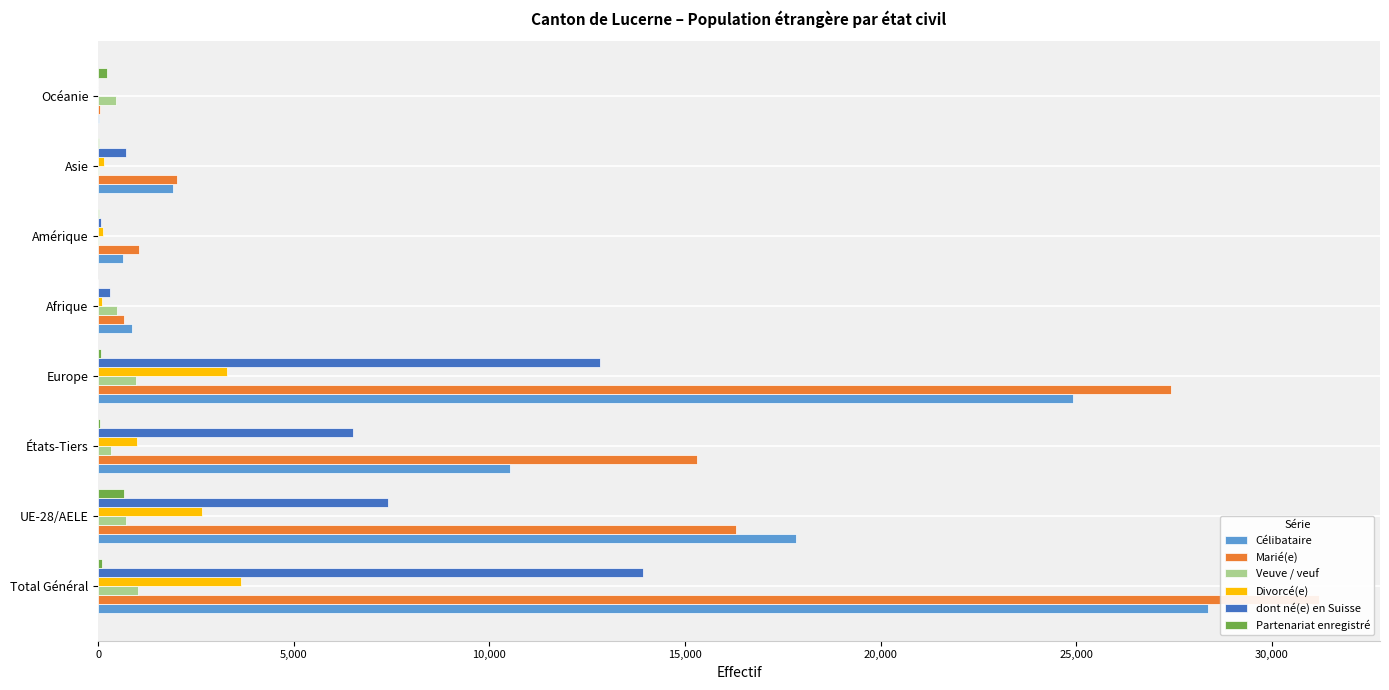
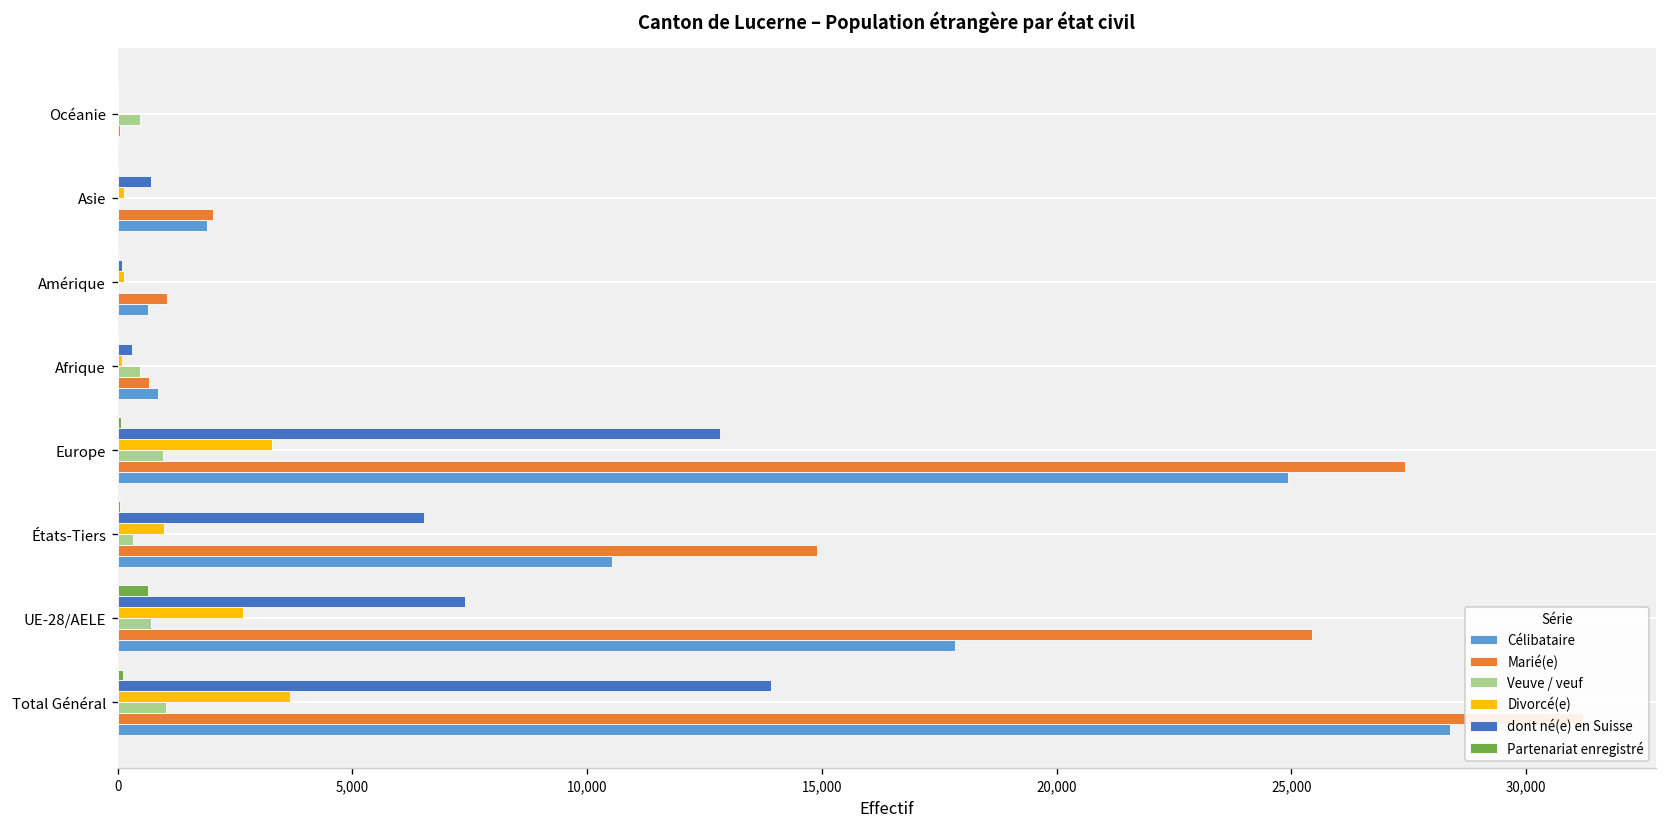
Partenariat enregistré, Océanie: 200 -> 0
Marié(e), États-Tiers: 15,300 -> 14,900
Marié(e), UE-28/AELE: 16,300 -> 25,400
